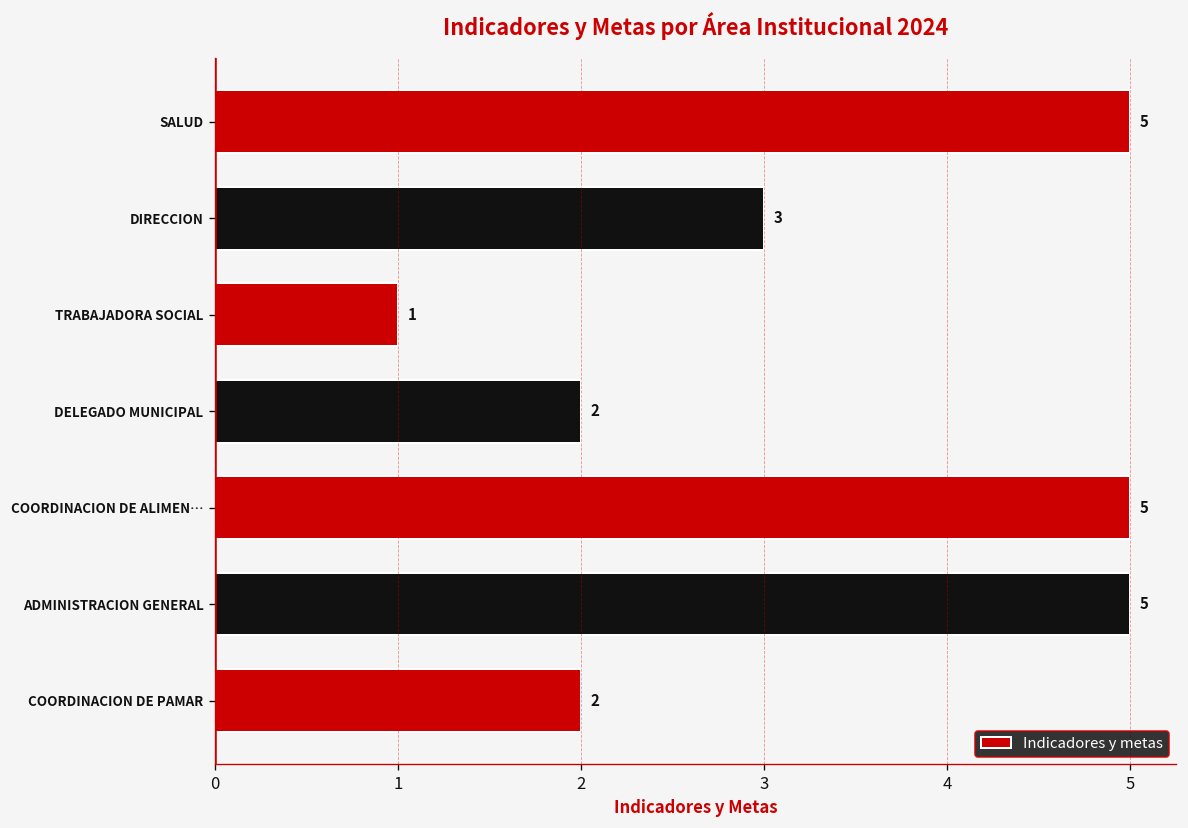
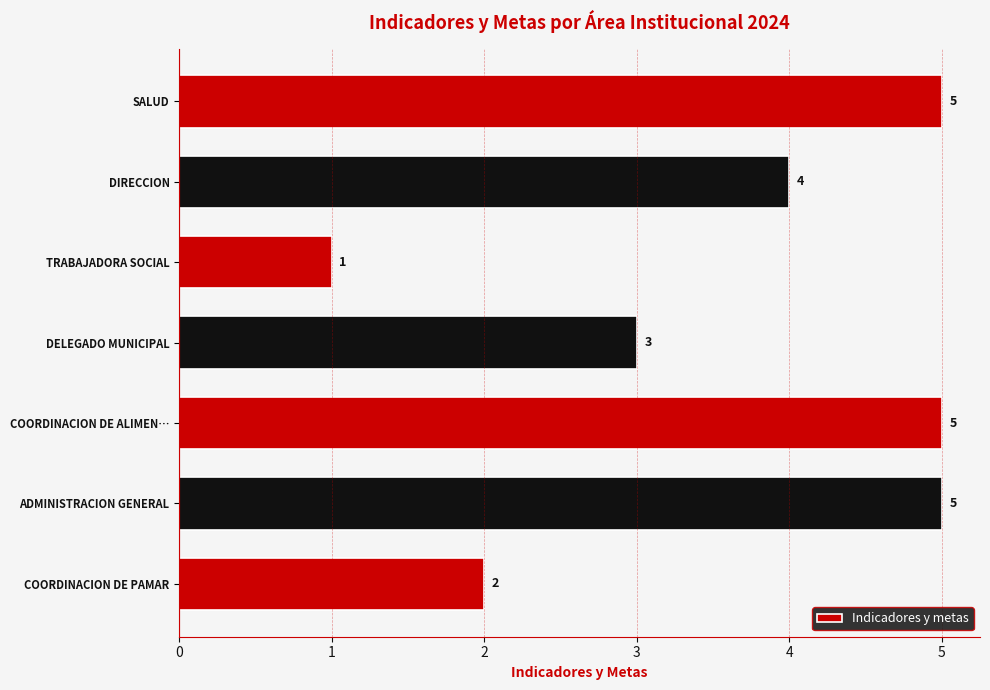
DIRECCION: 3 -> 4
DELEGADO MUNICIPAL: 2 -> 3
